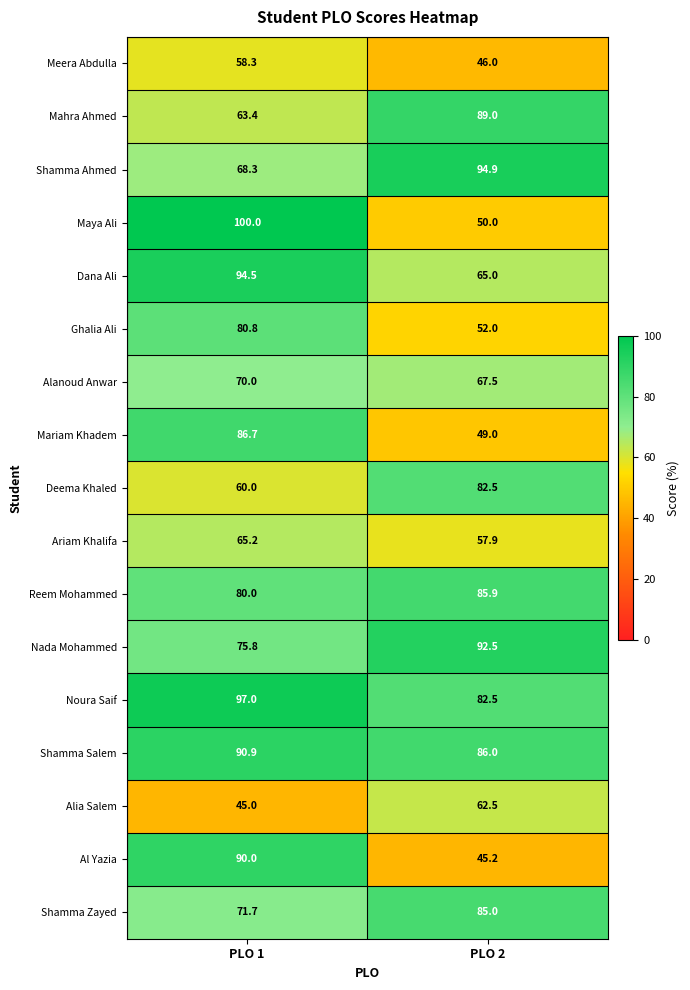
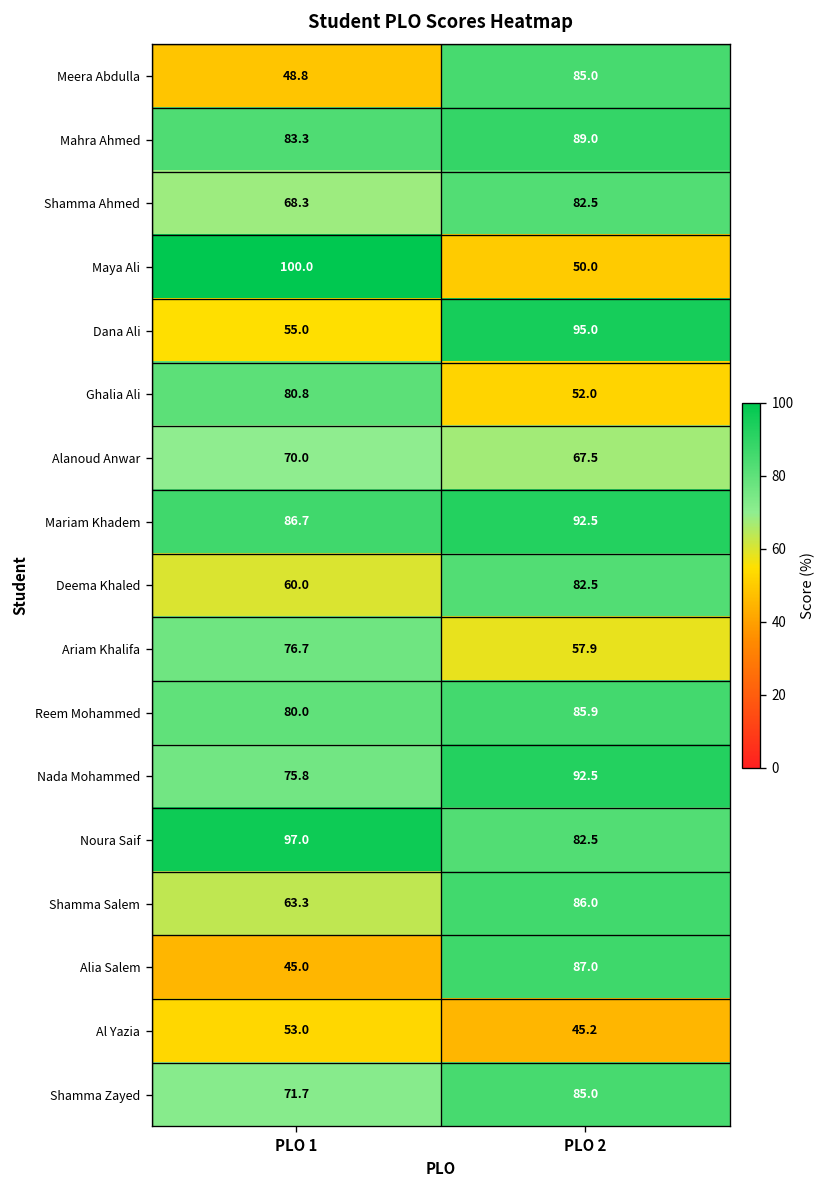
Meera Abdulla, PLO 1: 58.3 -> 48.8
Meera Abdulla, PLO 2: 46.0 -> 85.0
Mahra Ahmed, PLO 1: 63.4 -> 83.3
Shamma Ahmed, PLO 2: 94.9 -> 82.5
Dana Ali, PLO 1: 94.5 -> 55.0
Dana Ali, PLO 2: 65.0 -> 95.0
Mariam Khadem, PLO 2: 49.0 -> 92.5
Ariam Khalifa, PLO 1: 65.2 -> 76.7
Shamma Salem, PLO 1: 90.9 -> 63.3
Alia Salem, PLO 2: 62.5 -> 87.0
Al Yazia, PLO 1: 90.0 -> 53.0
